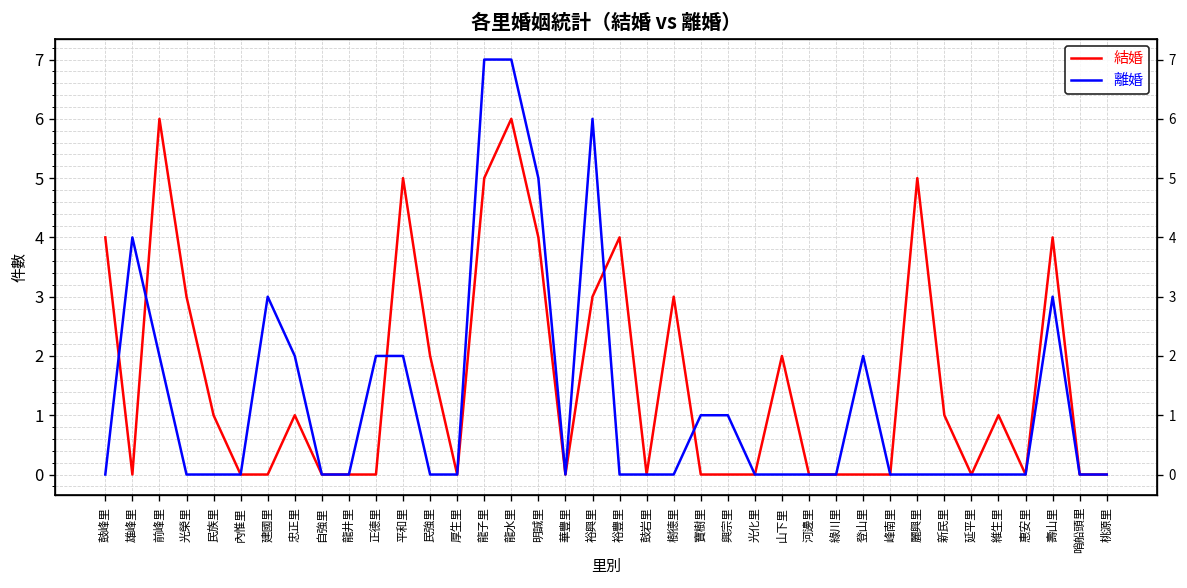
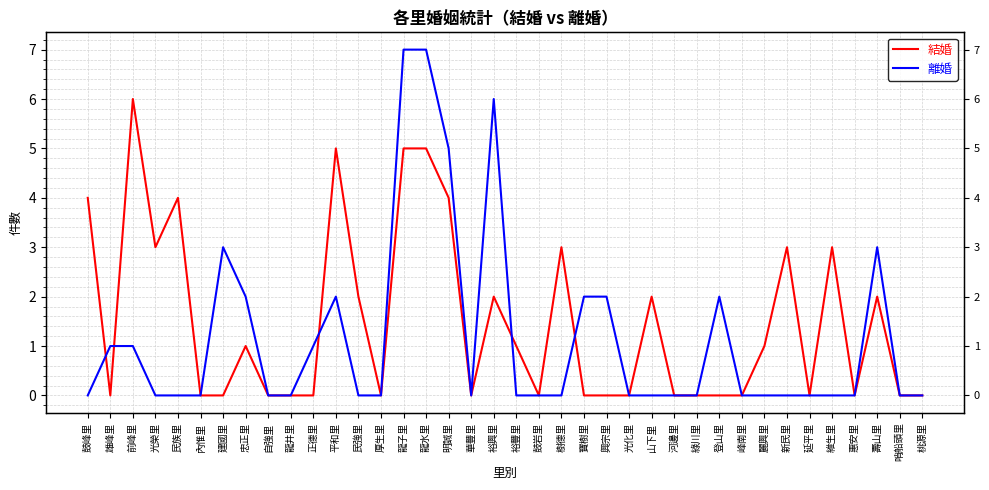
離婚, 雄峰里: 4 -> 1
離婚, 前峰里: 2 -> 1
結婚, 民族里: 1 -> 4
離婚, 正德里: 2 -> 1
結婚, 龍水里: 6 -> 5
結婚, 裕興里: 3 -> 2
結婚, 裕豐里: 4 -> 1
離婚, 寶樹里: 1 -> 2
離婚, 興宗里: 1 -> 2
結婚, 麗興里: 5 -> 1
結婚, 新民里: 1 -> 3
結婚, 維生里: 1 -> 3
結婚, 壽山里: 4 -> 2
